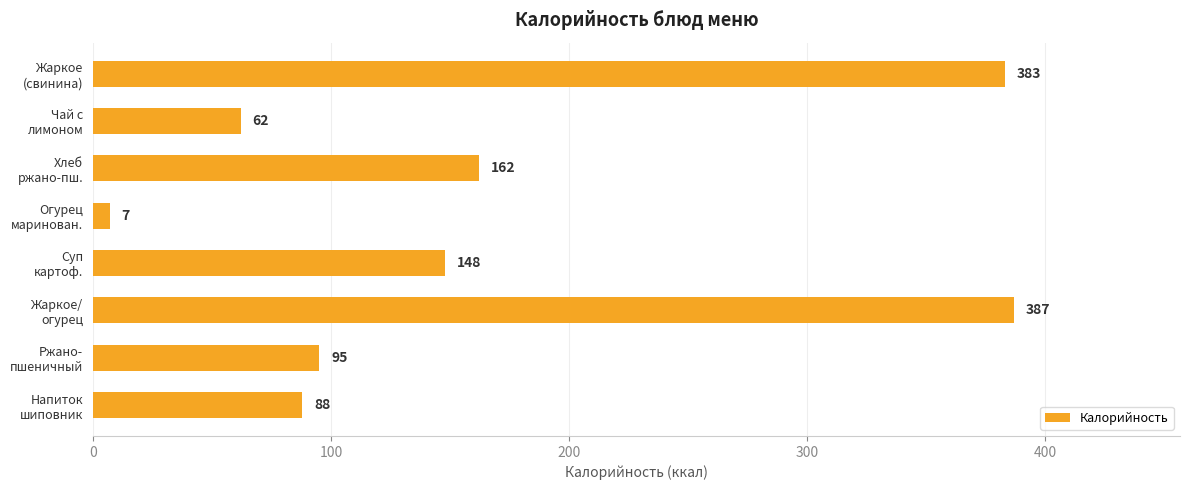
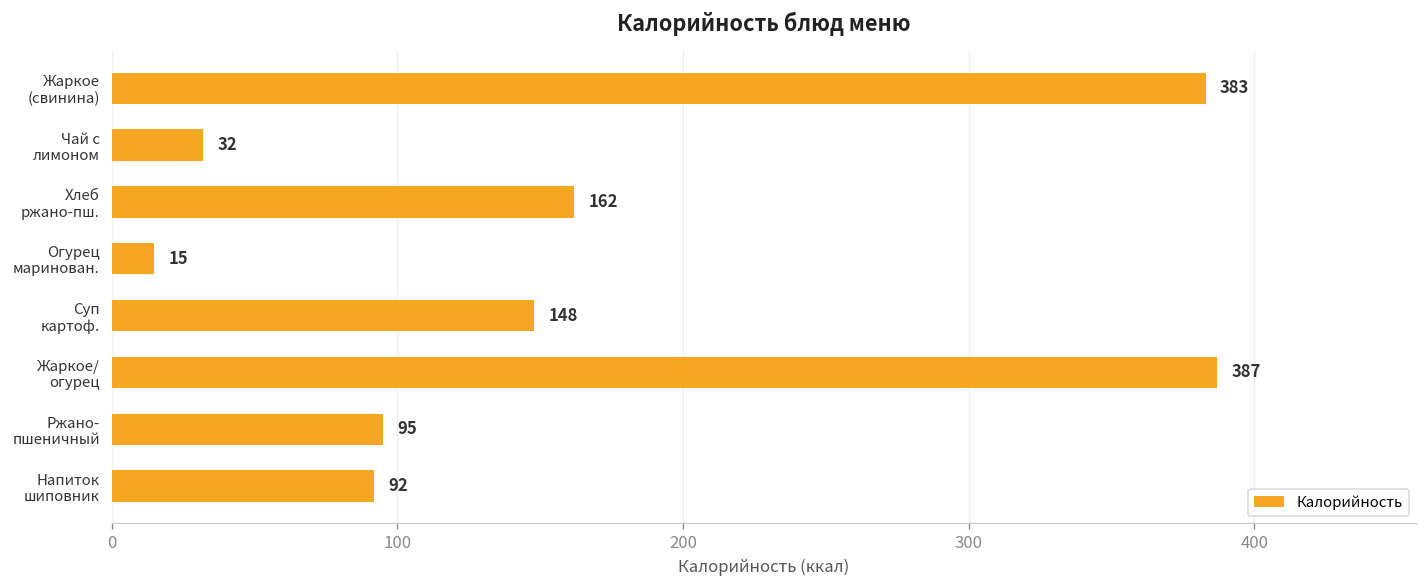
Чай с лимоном: 62 -> 32
Огурец маринован.: 7 -> 15
Напиток шиповник: 88 -> 92
